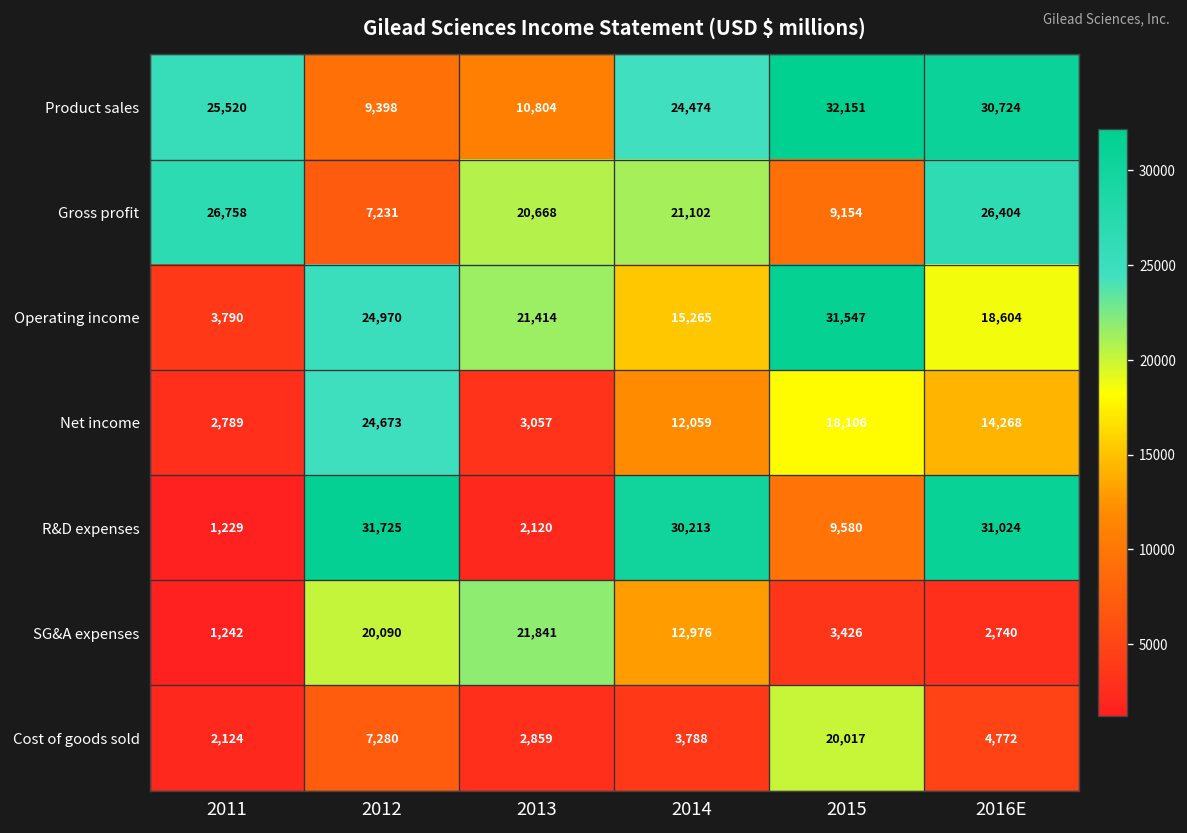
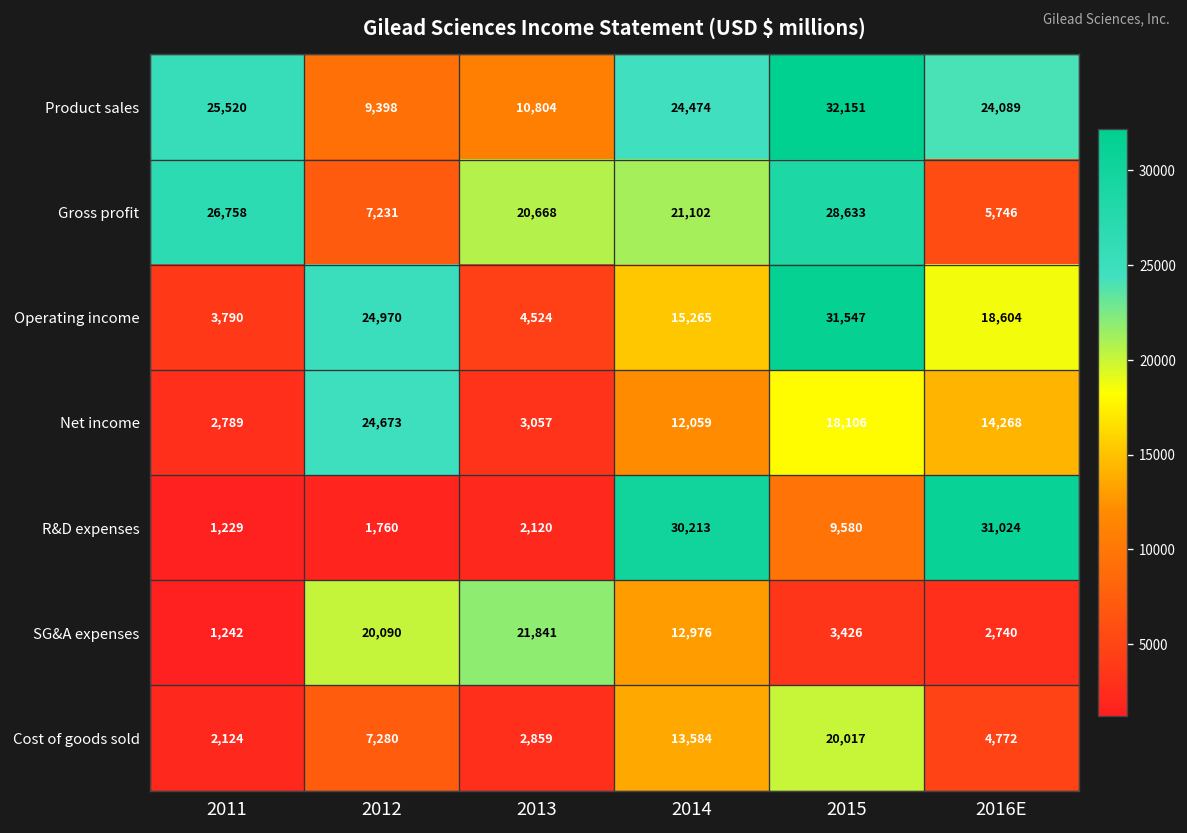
Product sales, 2016E: 30,724 -> 24,089
Gross profit, 2015: 9,154 -> 28,633
Gross profit, 2016E: 26,404 -> 5,746
Operating income, 2013: 21,414 -> 4,524
R&D expenses, 2012: 31,725 -> 1,760
Cost of goods sold, 2014: 3,788 -> 13,584
